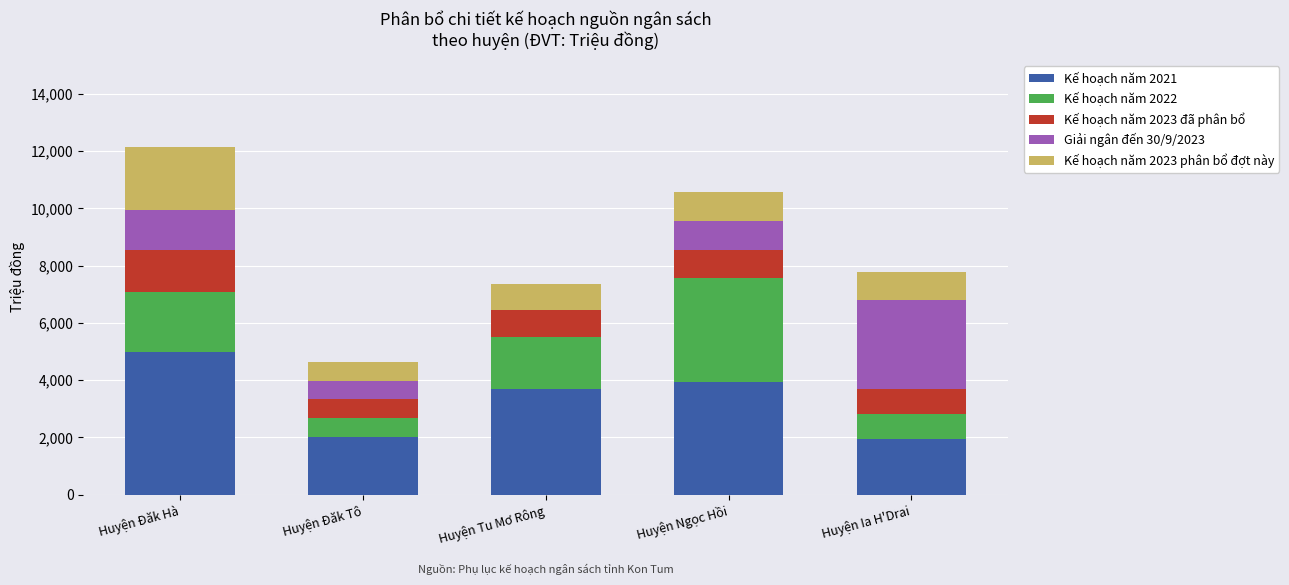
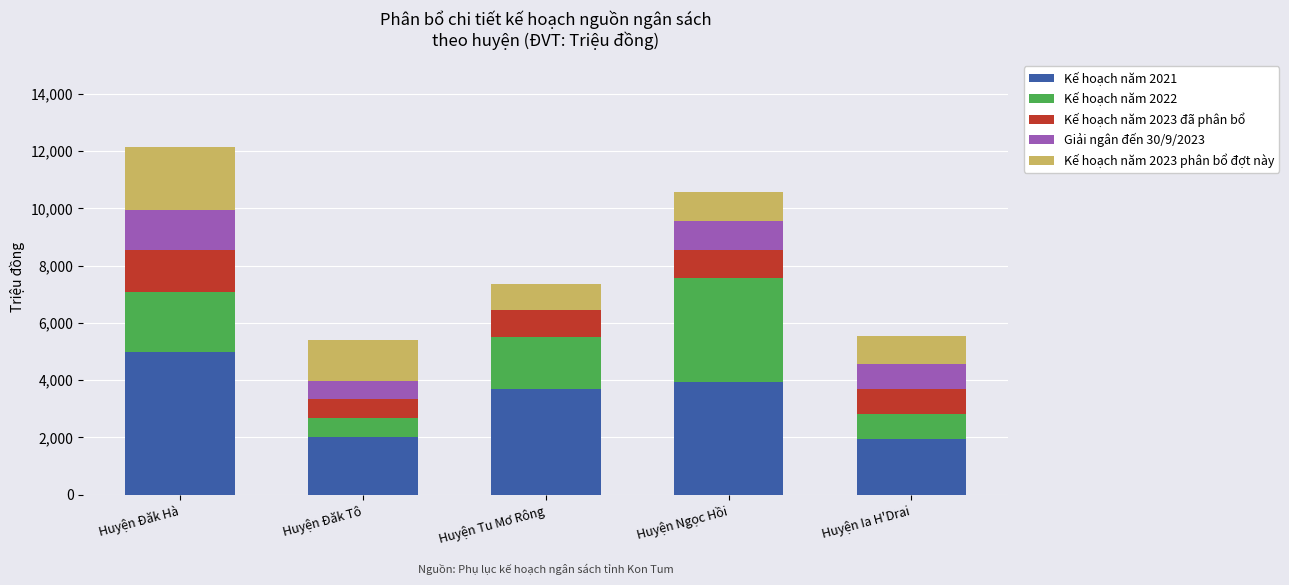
Kế hoạch năm 2023 phân bổ đợt này, Huyện Đăk Tô: 700 -> 1,400
Giải ngân đến 30/9/2023, Huyện Ia H'Drai: 3,100 -> 900
